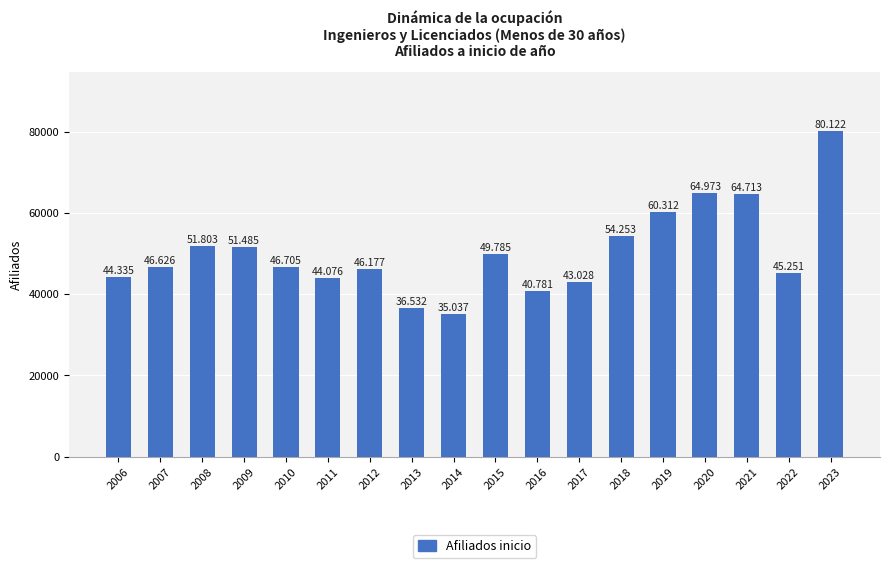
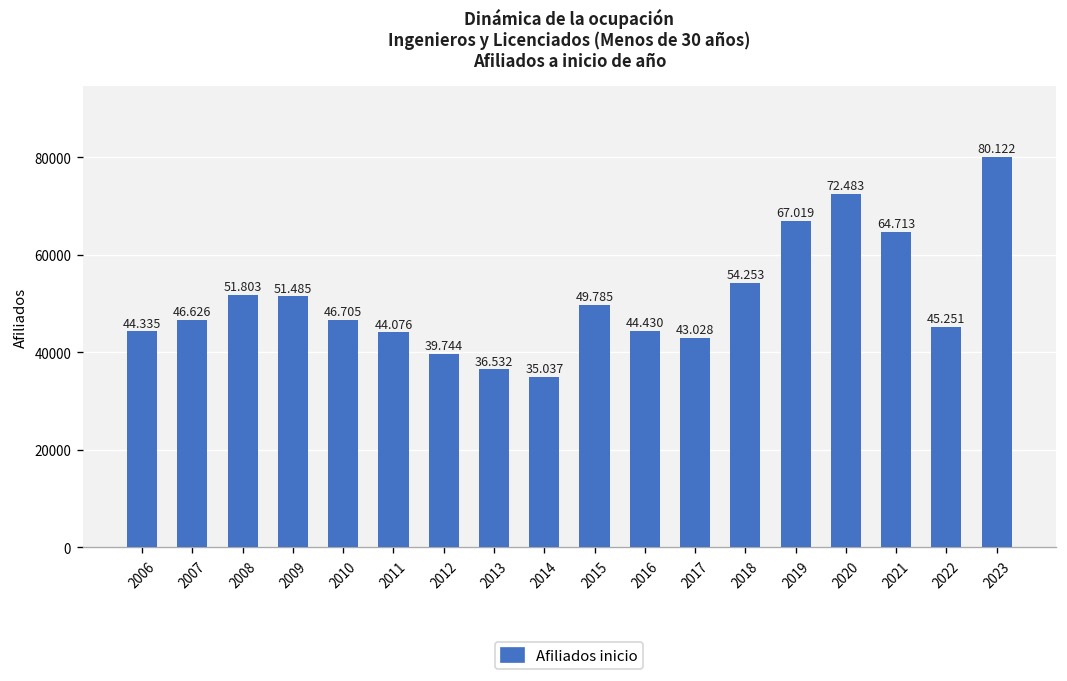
2012: 46.177 -> 39.744
2016: 40.781 -> 44.430
2019: 60.312 -> 67.019
2020: 64.973 -> 72.483
